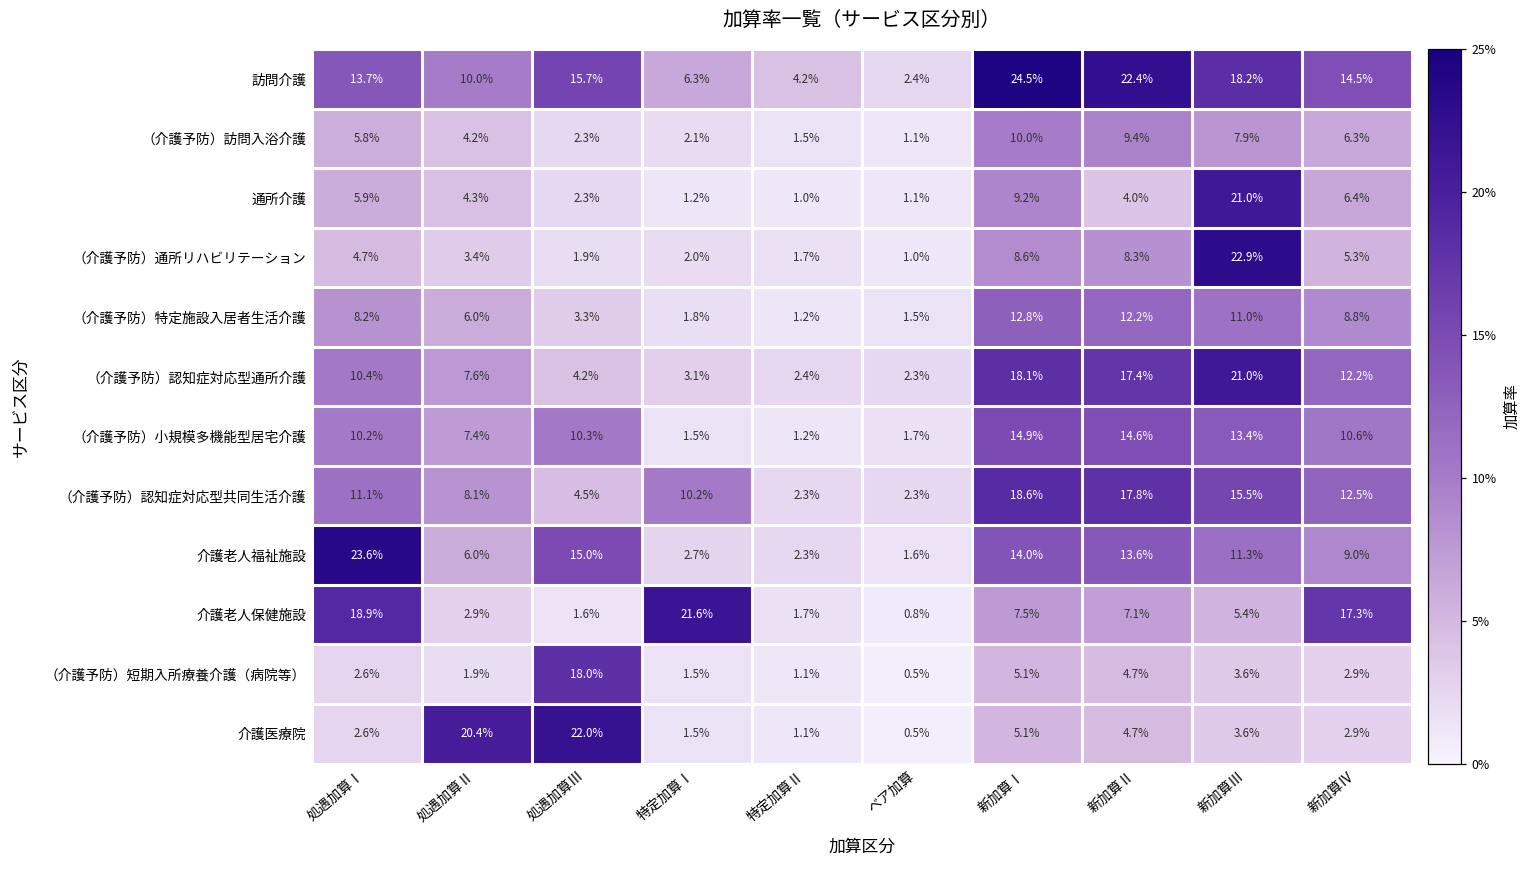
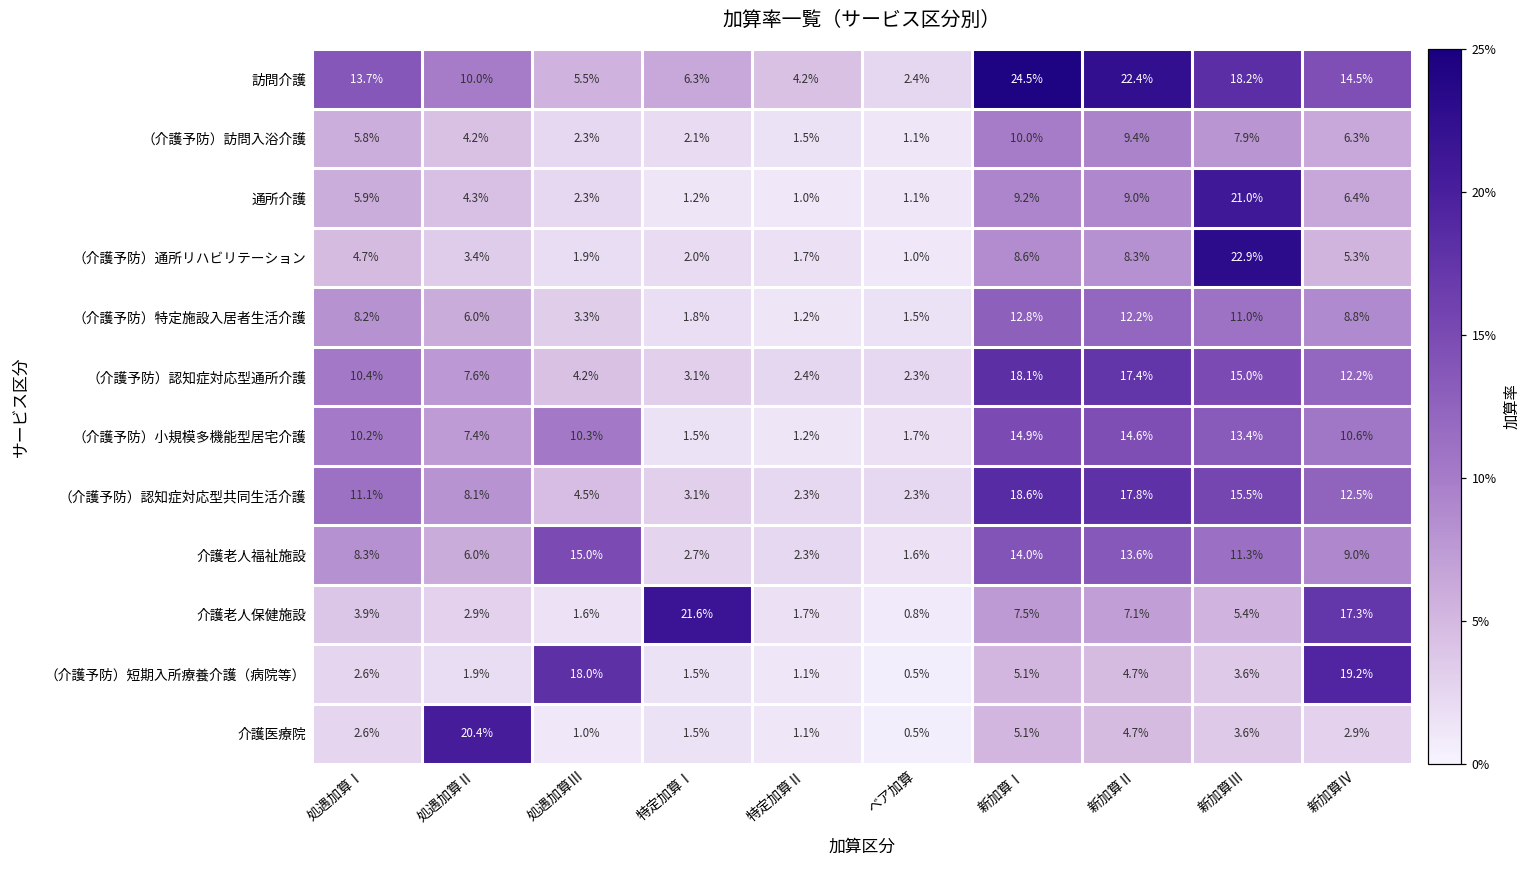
訪問介護, 処遇加算Ⅲ: 15.7% -> 5.5%
通所介護, 新加算Ⅱ: 4.0% -> 9.0%
（介護予防）認知症対応型通所介護, 新加算Ⅲ: 21.0% -> 15.0%
（介護予防）認知症対応型共同生活介護, 特定加算Ⅰ: 10.2% -> 3.1%
介護老人福祉施設, 処遇加算Ⅰ: 23.6% -> 8.3%
介護老人保健施設, 処遇加算Ⅰ: 18.9% -> 3.9%
（介護予防）短期入所療養介護（病院等）, 新加算Ⅳ: 2.9% -> 19.2%
介護医療院, 処遇加算Ⅲ: 22.0% -> 1.0%
